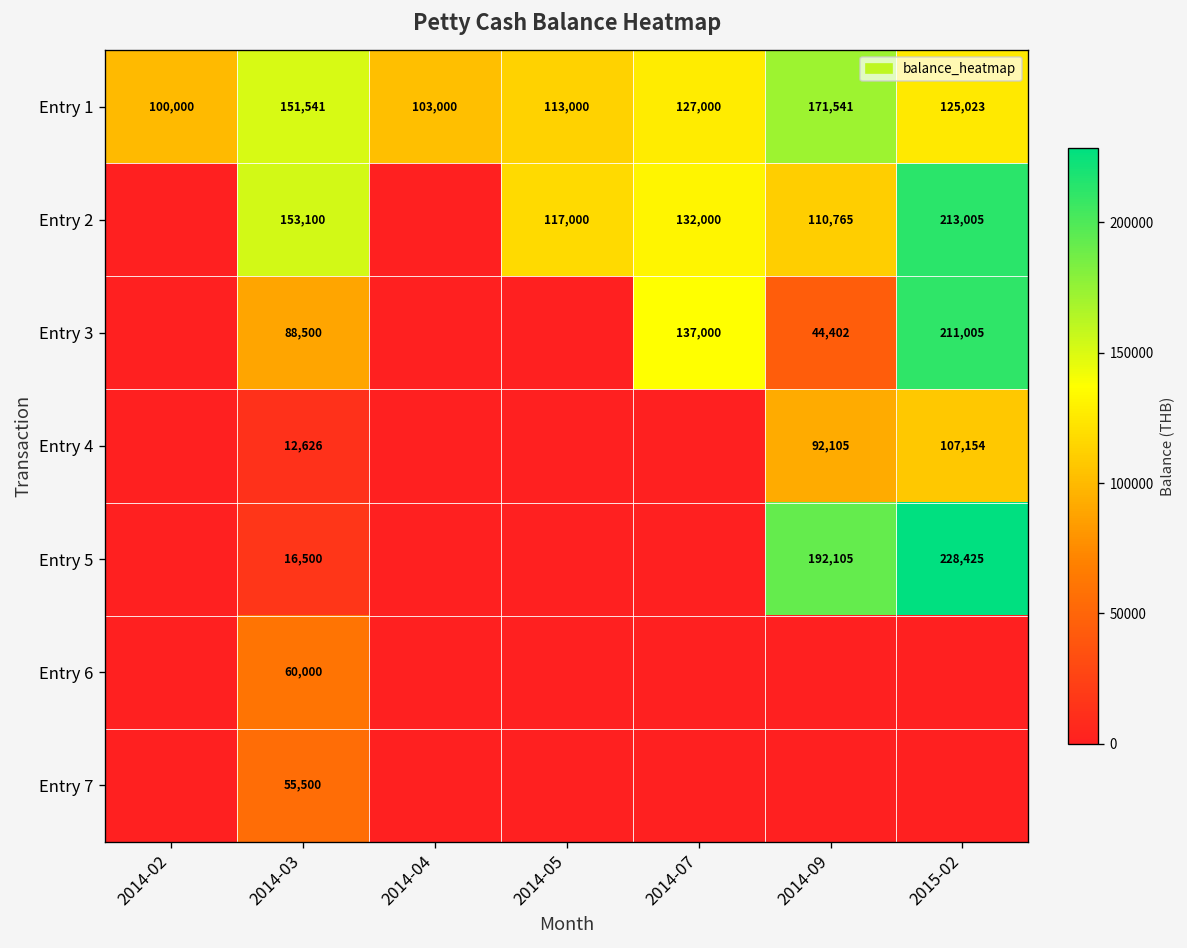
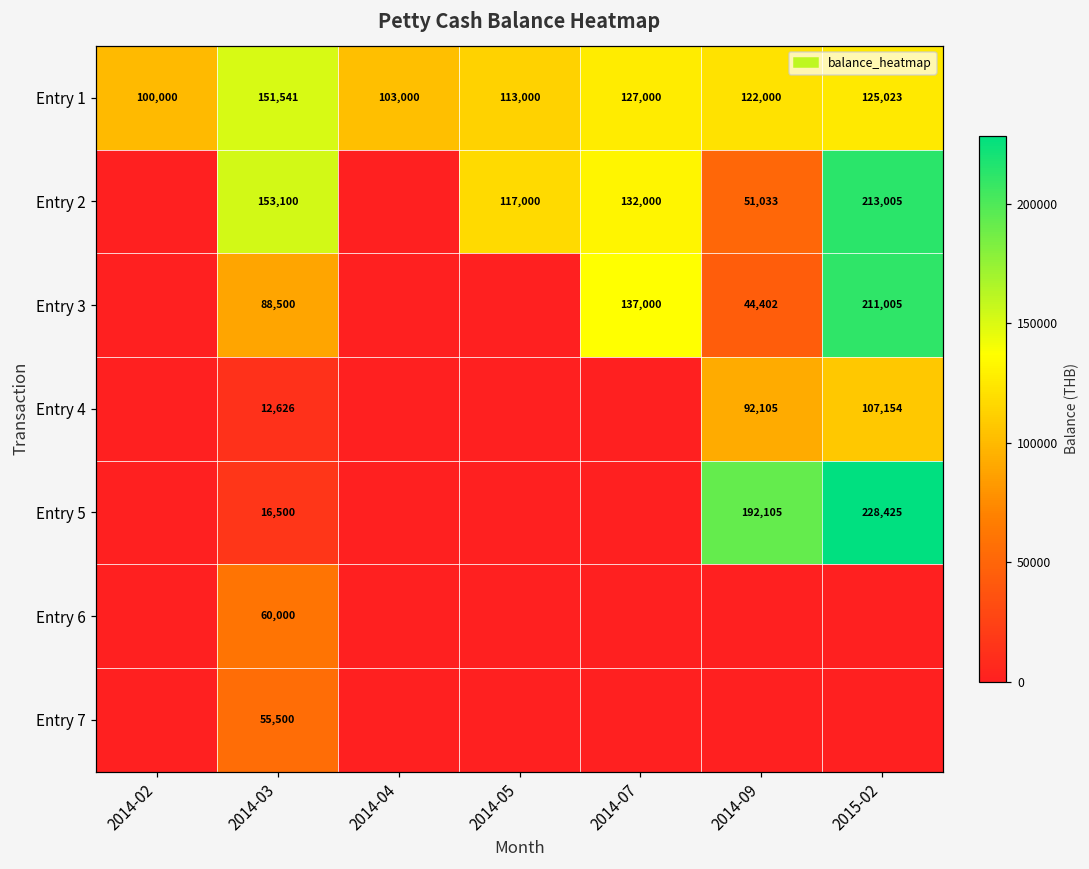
Entry 1, 2014-09: 171,541 -> 122,000
Entry 2, 2014-09: 110,765 -> 51,033
